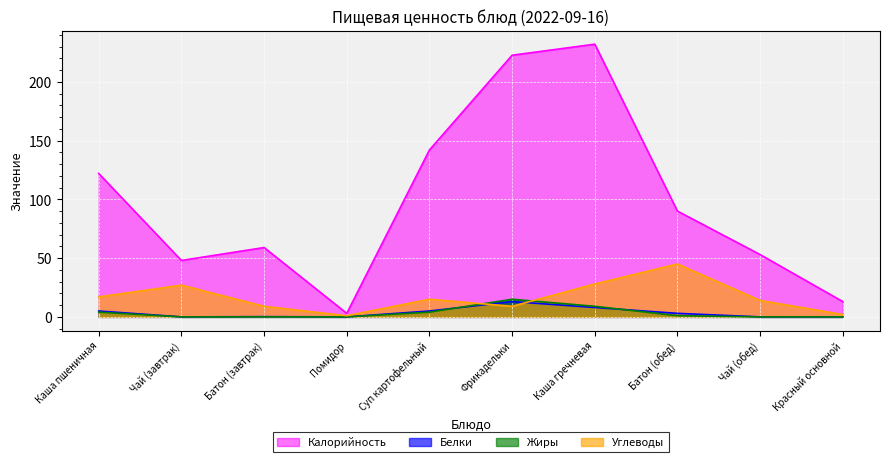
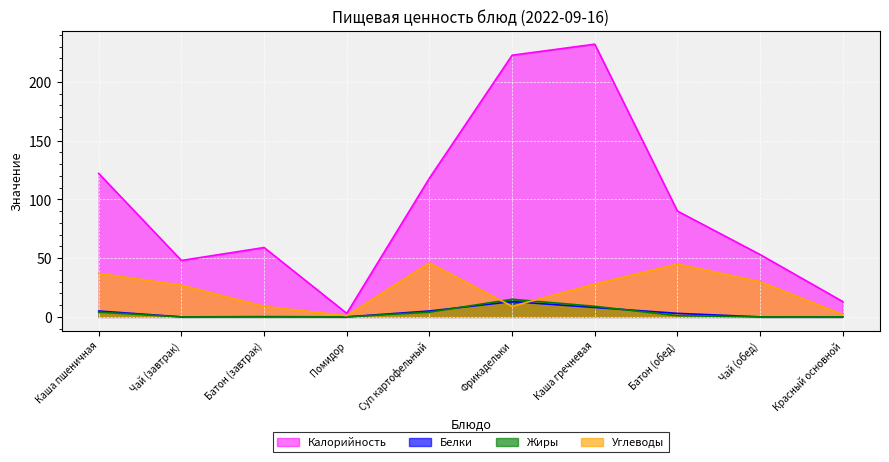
Углеводы, Каша пшеничная: 17 -> 37
Калорийность, Суп картофельный: 142 -> 118
Углеводы, Суп картофельный: 15 -> 46
Углеводы, Чай (обед): 14 -> 30
